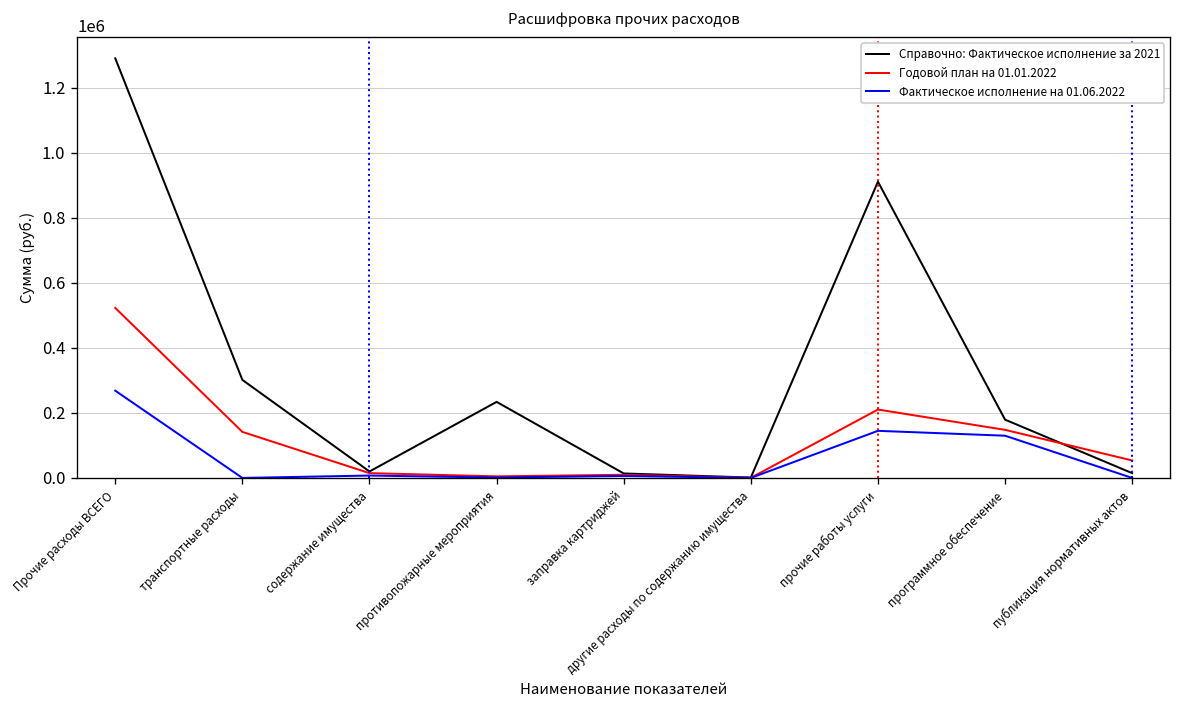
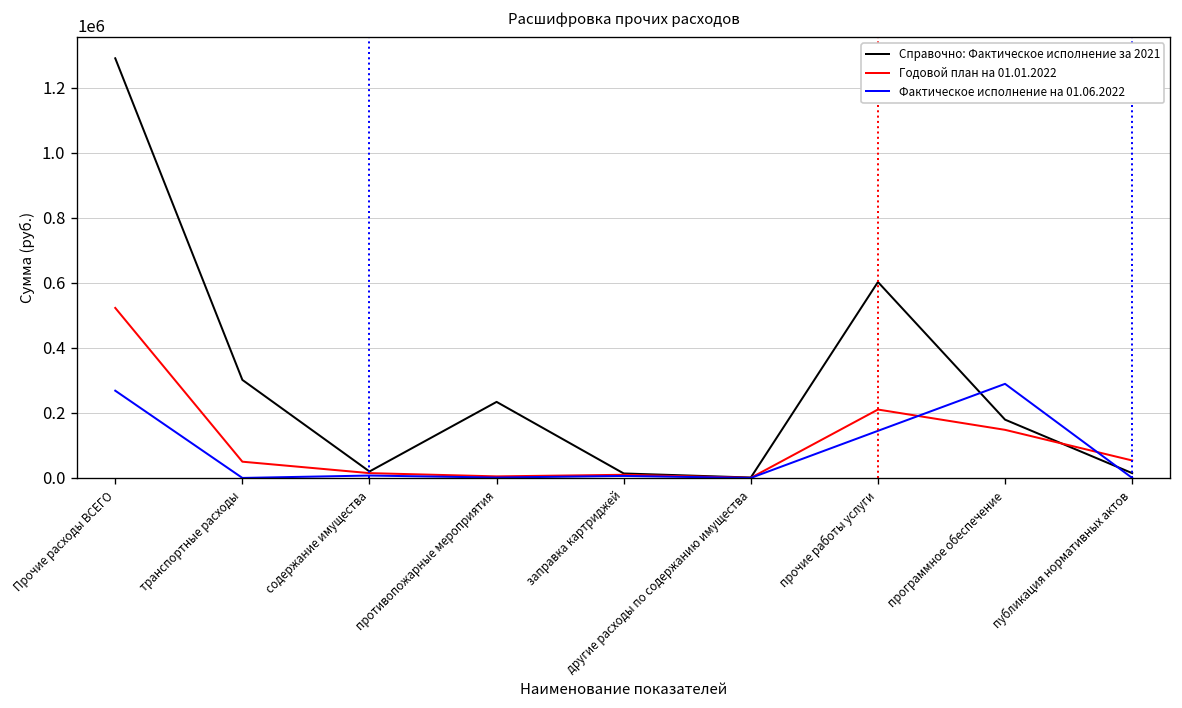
Годовой план на 01.01.2022, транспортные расходы: 140000 -> 50000
Справочно: Фактическое исполнение за 2021, прочие работы услуги: 910000 -> 600000
Фактическое исполнение на 01.06.2022, программное обеспечение: 130000 -> 290000
